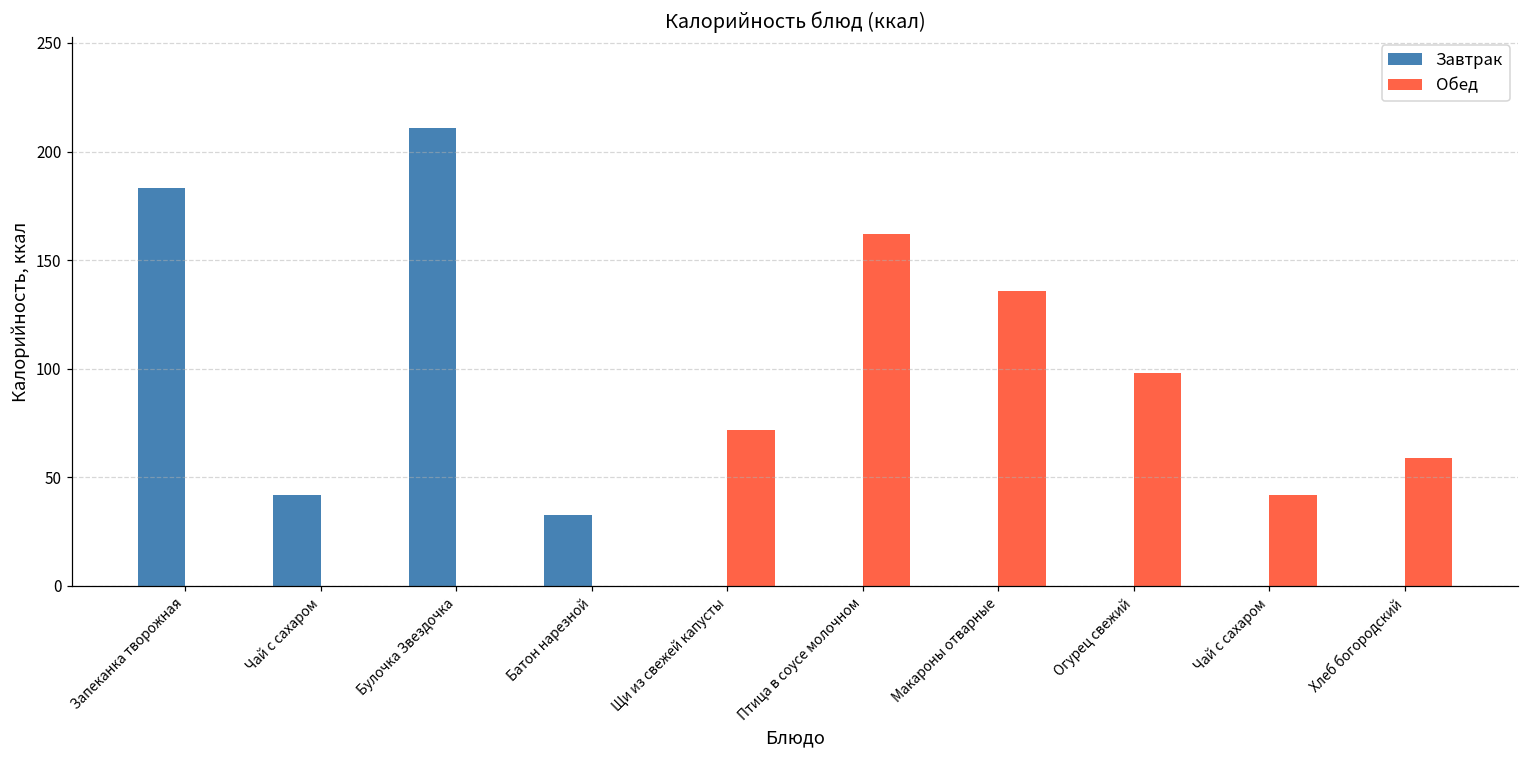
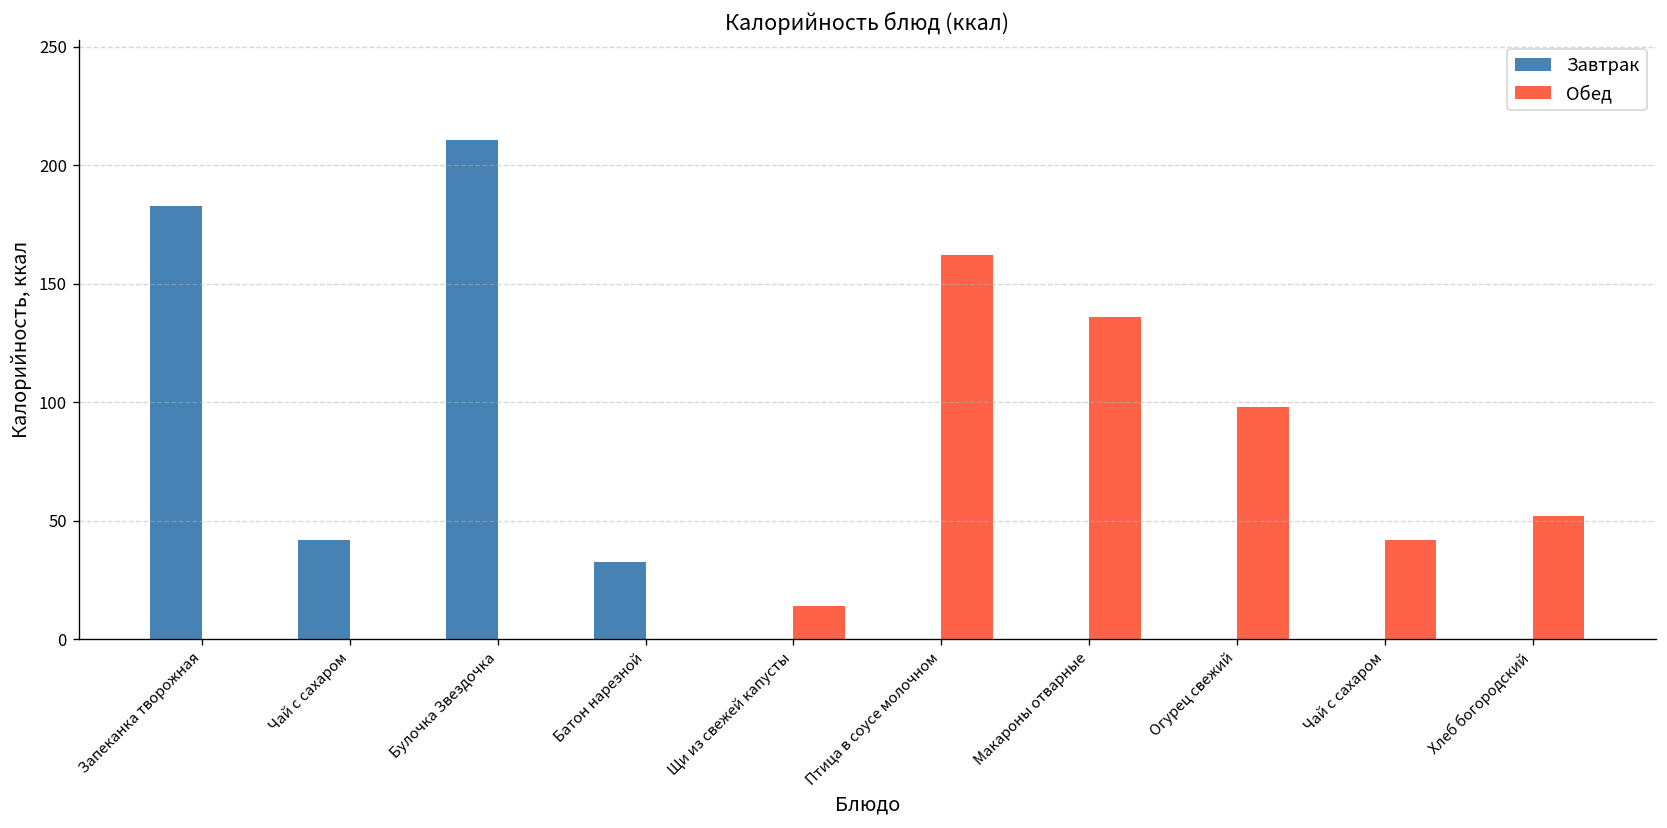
Обед, Щи из свежей капусты: 72 -> 14
Обед, Хлеб богородский: 59 -> 52
